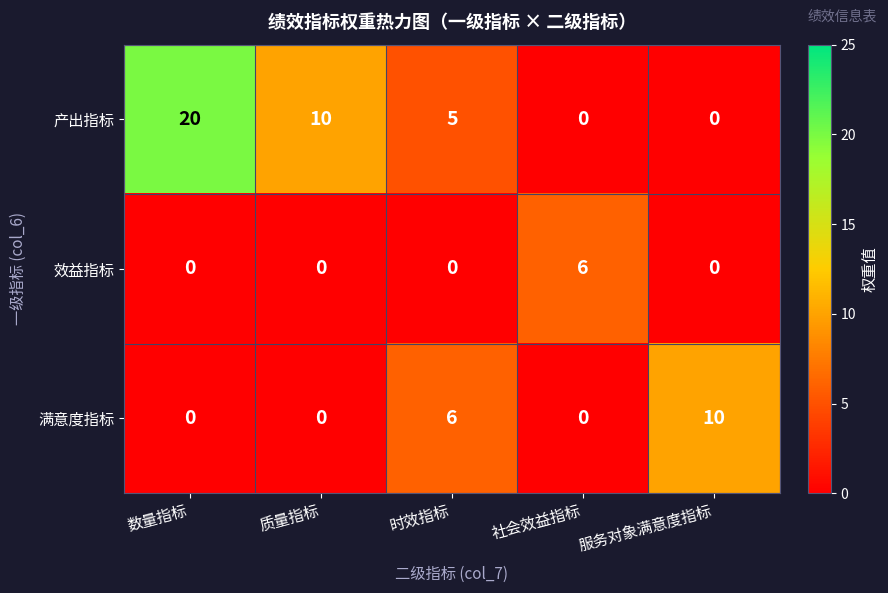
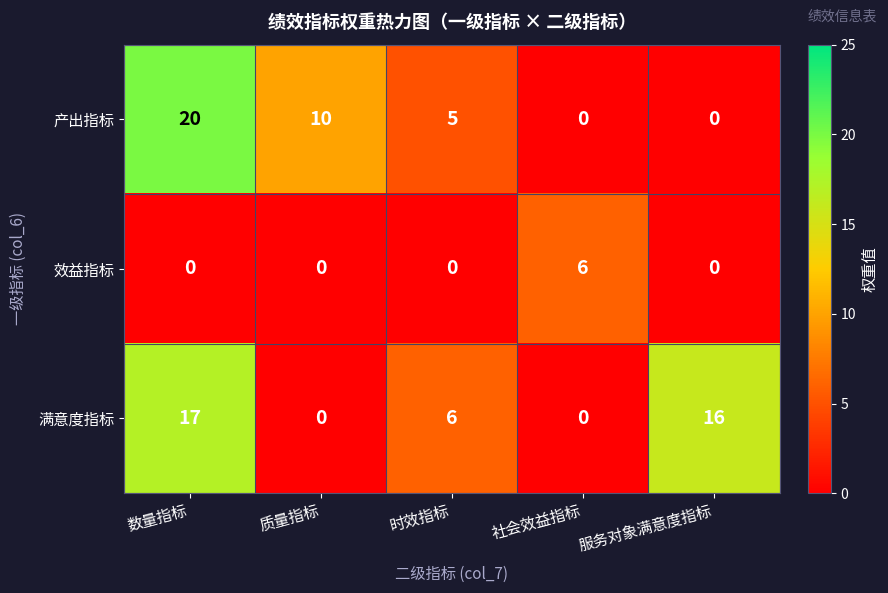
满意度指标, 数量指标: 0 -> 17
满意度指标, 服务对象满意度指标: 10 -> 16
